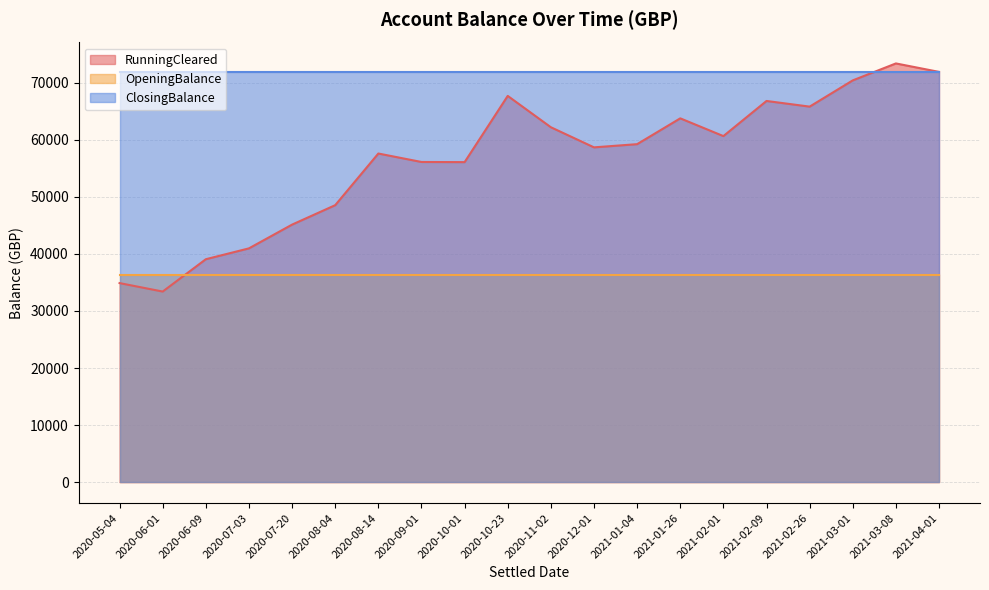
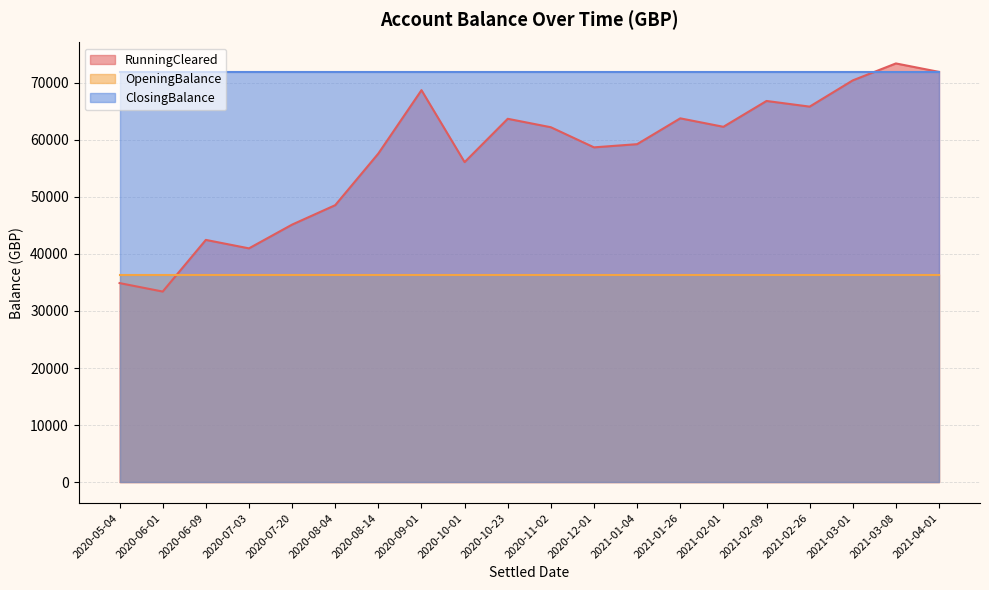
RunningCleared, 2020-06-09: 39000 -> 42000
RunningCleared, 2020-09-01: 56000 -> 69000
RunningCleared, 2020-10-23: 68000 -> 64000
RunningCleared, 2021-02-01: 61000 -> 62000
